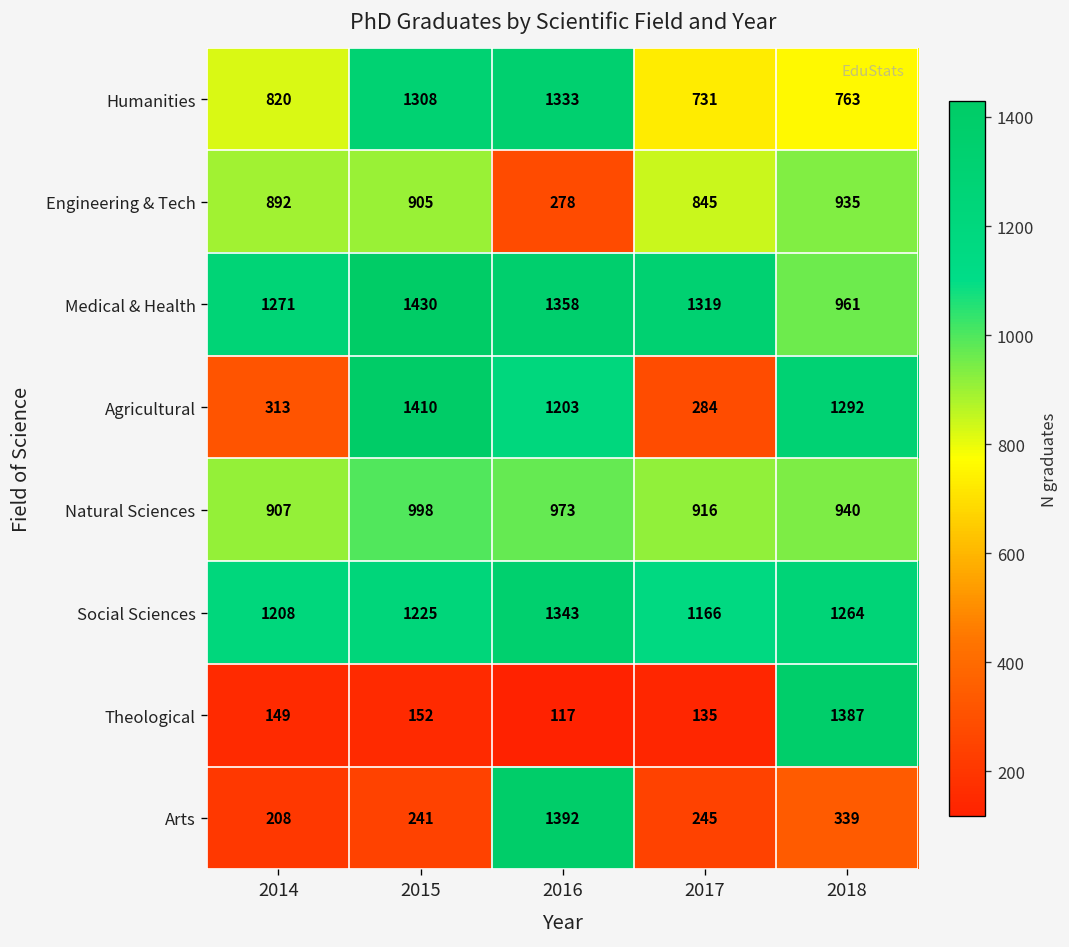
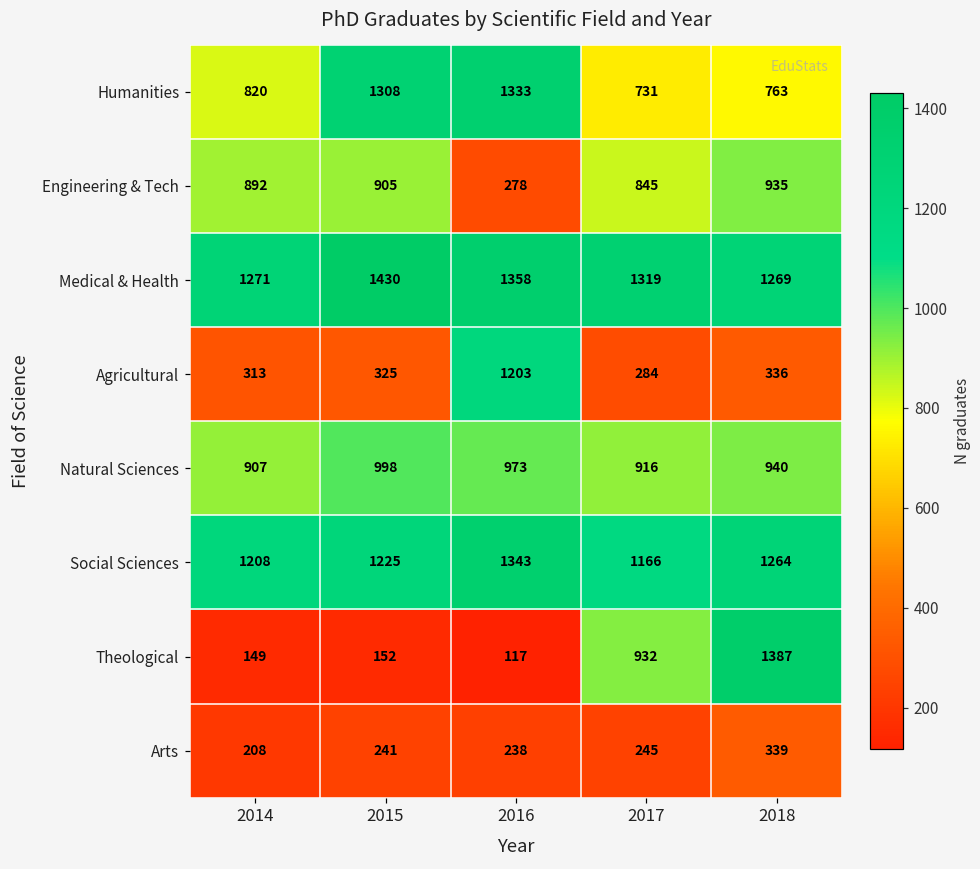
Medical & Health, 2018: 961 -> 1269
Agricultural, 2015: 1410 -> 325
Agricultural, 2018: 1292 -> 336
Theological, 2017: 135 -> 932
Arts, 2016: 1392 -> 238
